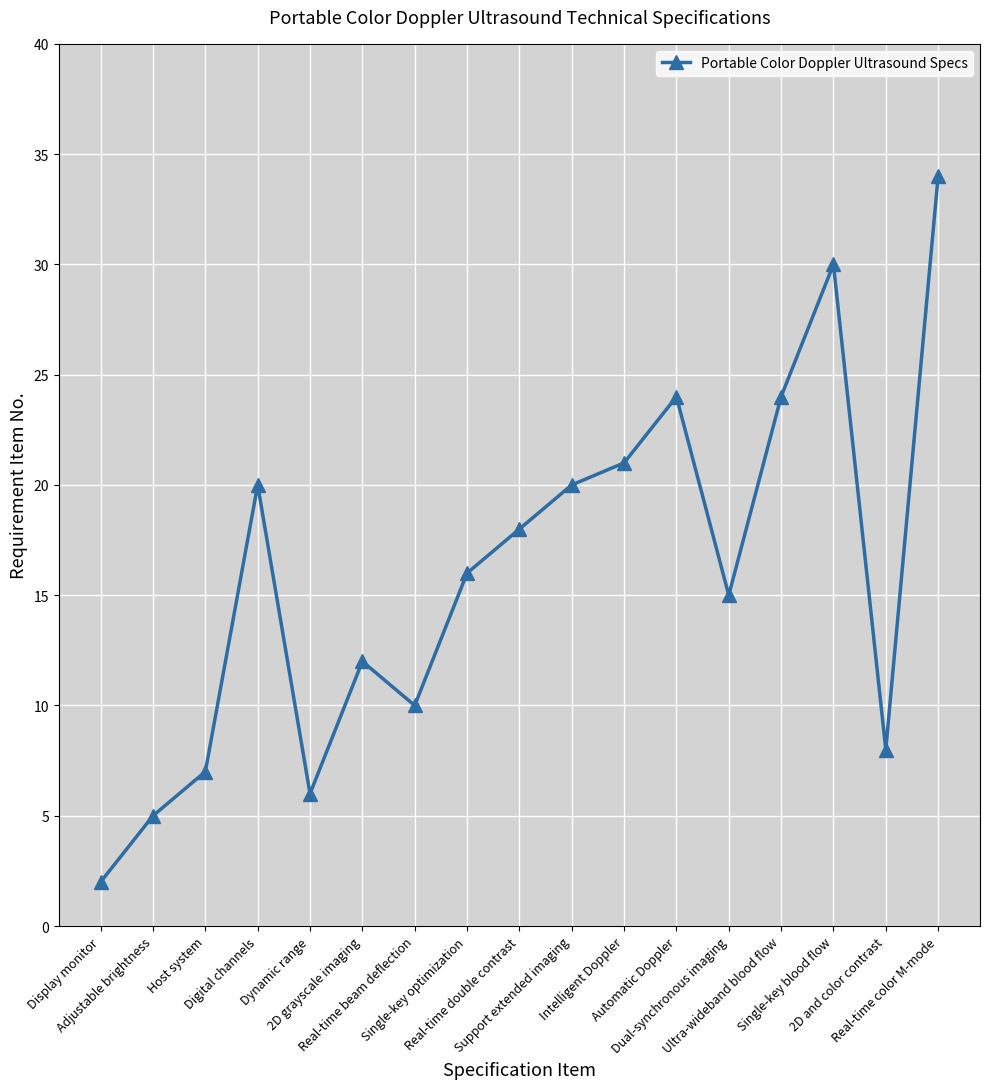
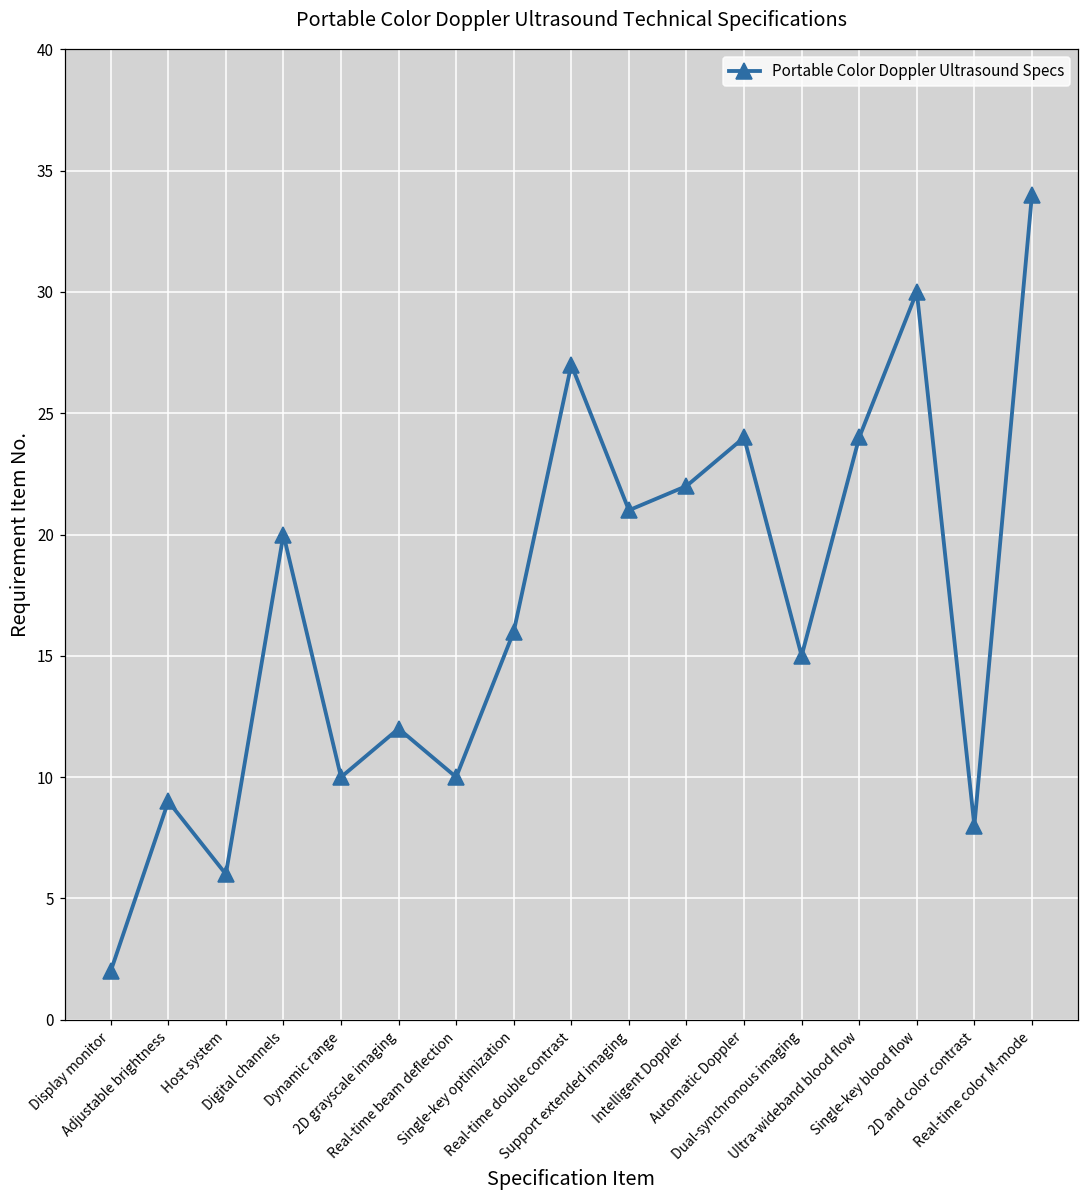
Adjustable brightness: 5 -> 9
Host system: 7 -> 6
Dynamic range: 6 -> 10
Real-time double contrast: 18 -> 27
Support extended imaging: 20 -> 21
Intelligent Doppler: 21 -> 22
